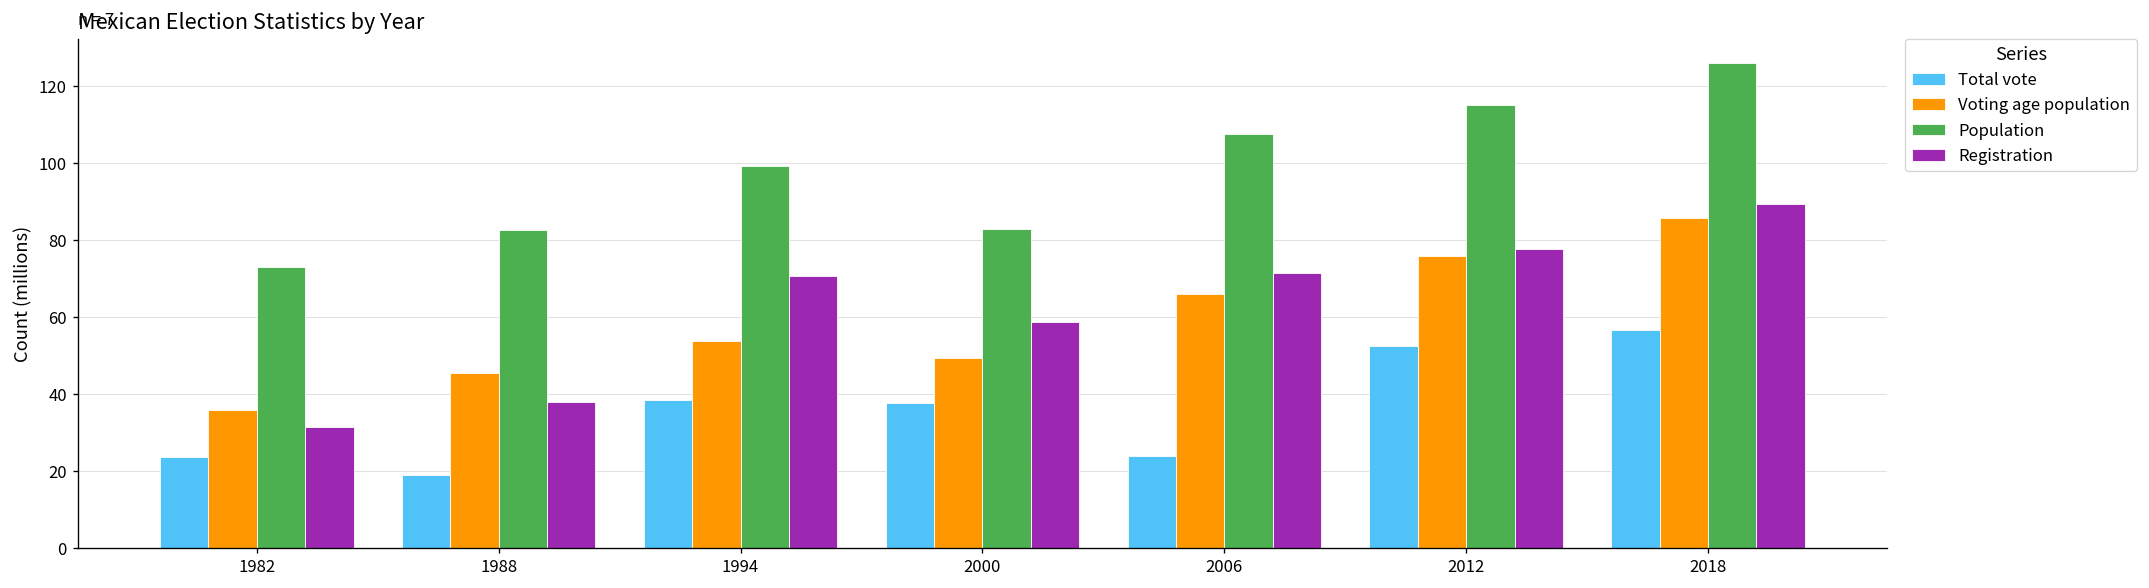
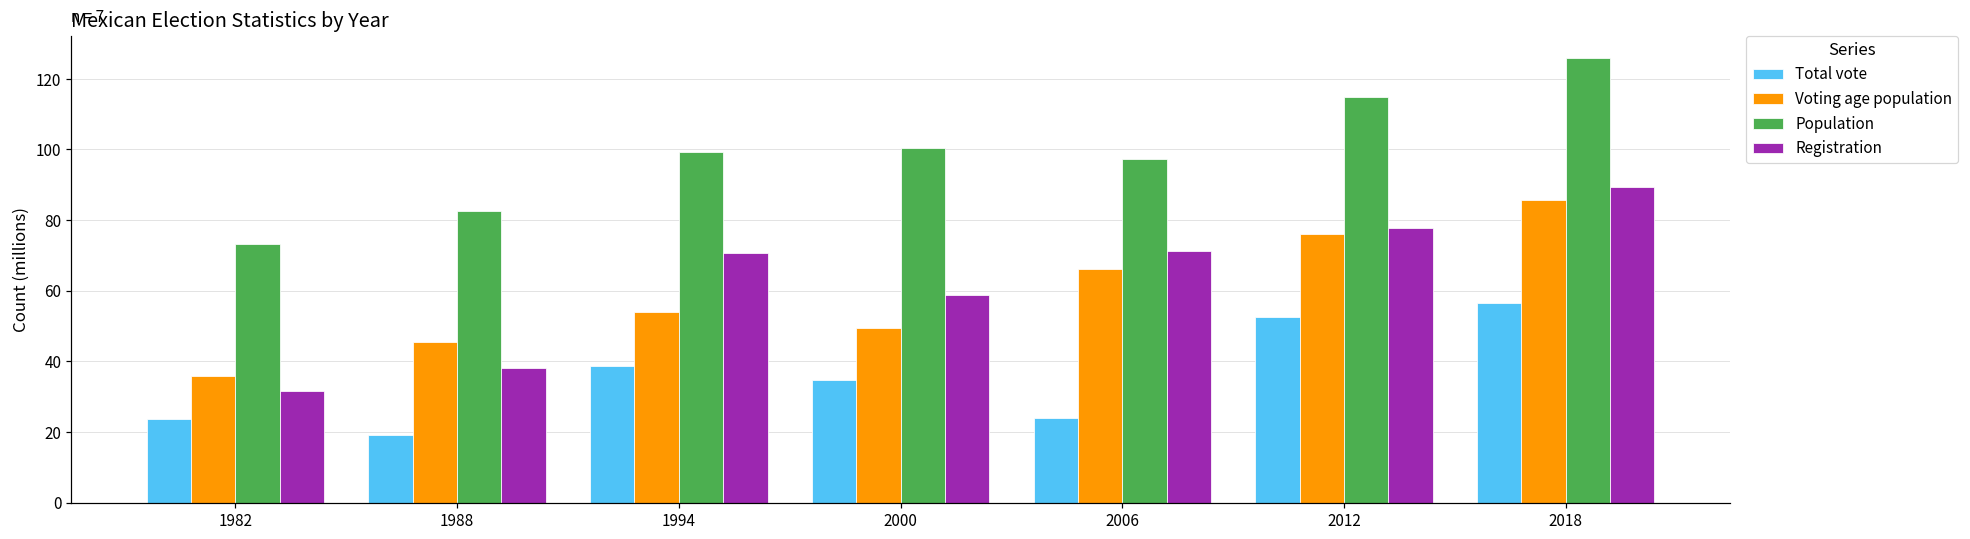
Total vote, 2000: 38 -> 35
Population, 2000: 83 -> 100
Population, 2006: 107 -> 97
